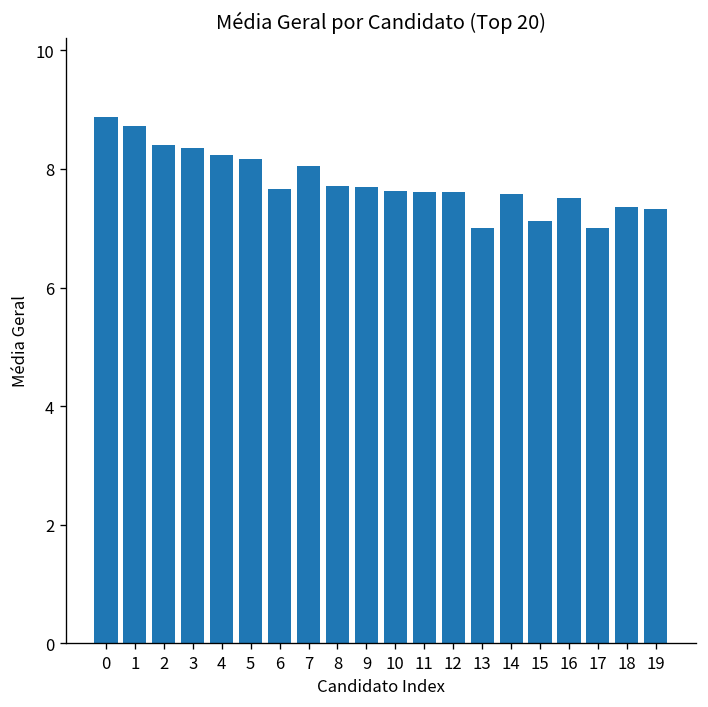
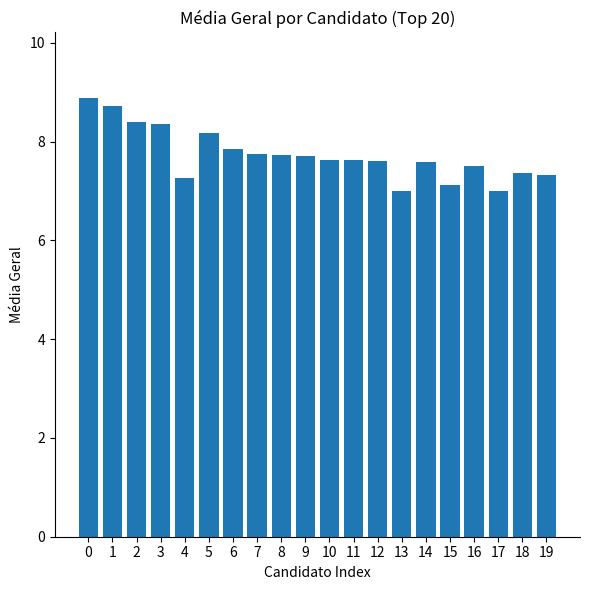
4: 8.2 -> 7.3
6: 7.7 -> 7.9
7: 8.1 -> 7.8
